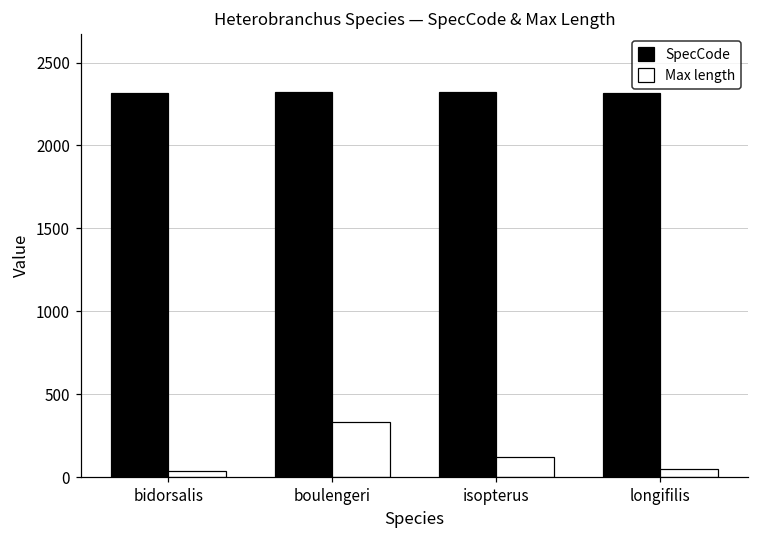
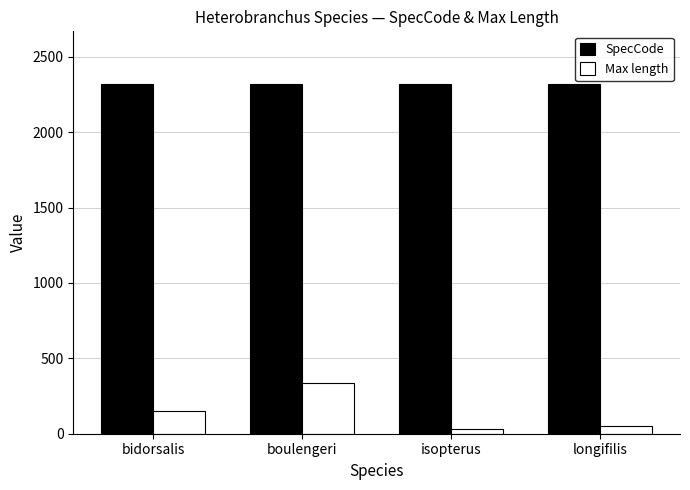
Max length, bidorsalis: 40 -> 150
Max length, isopterus: 120 -> 30
